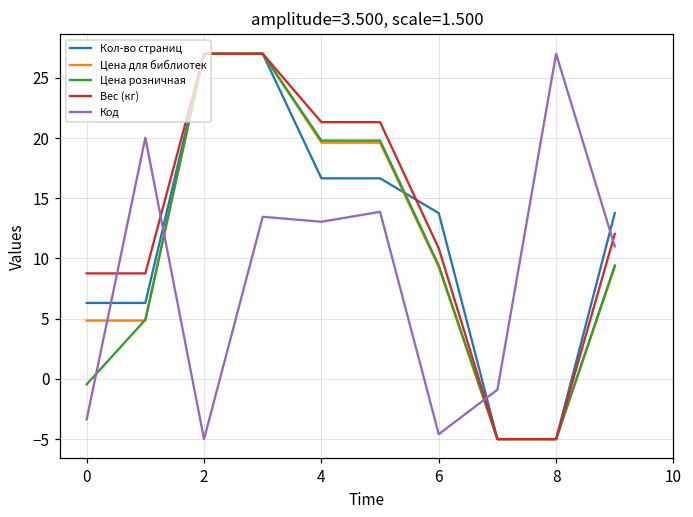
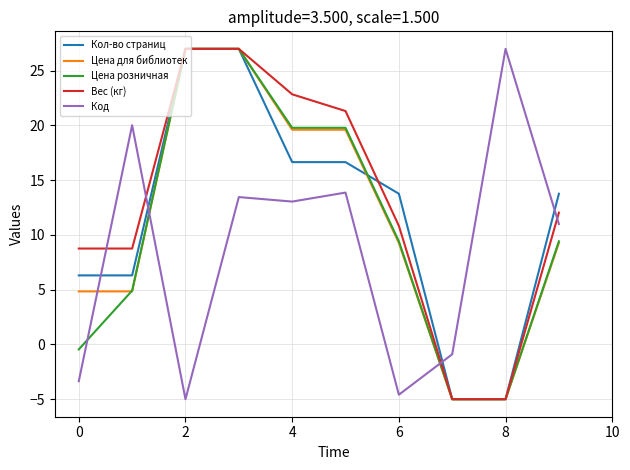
Вес (кг), 4: 21.3 -> 22.8
